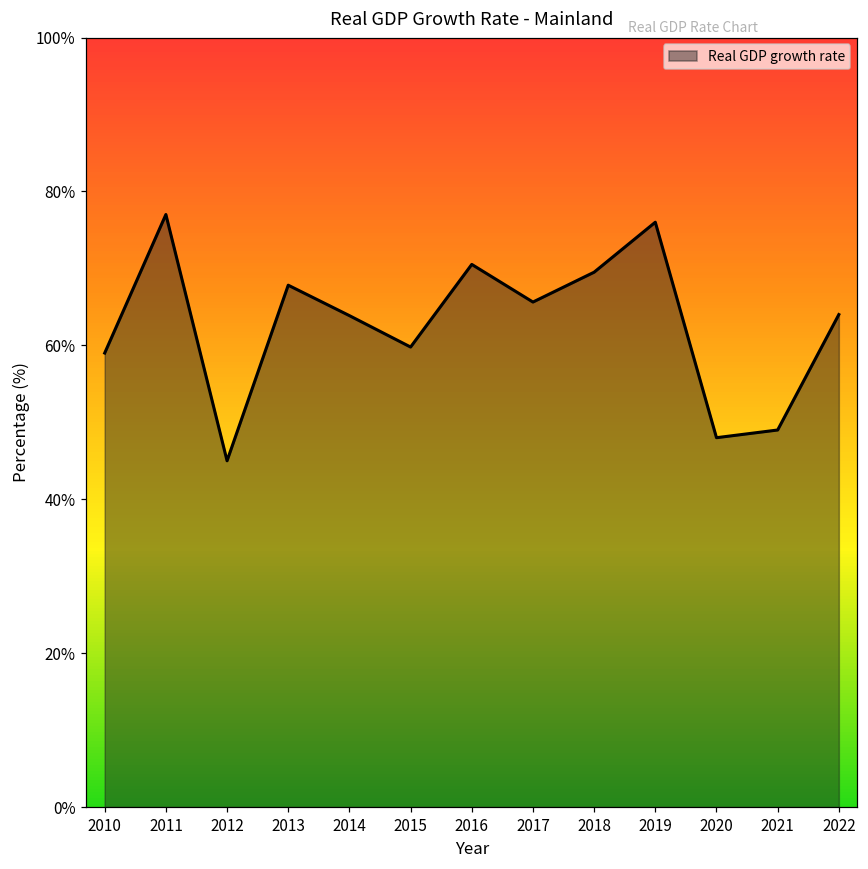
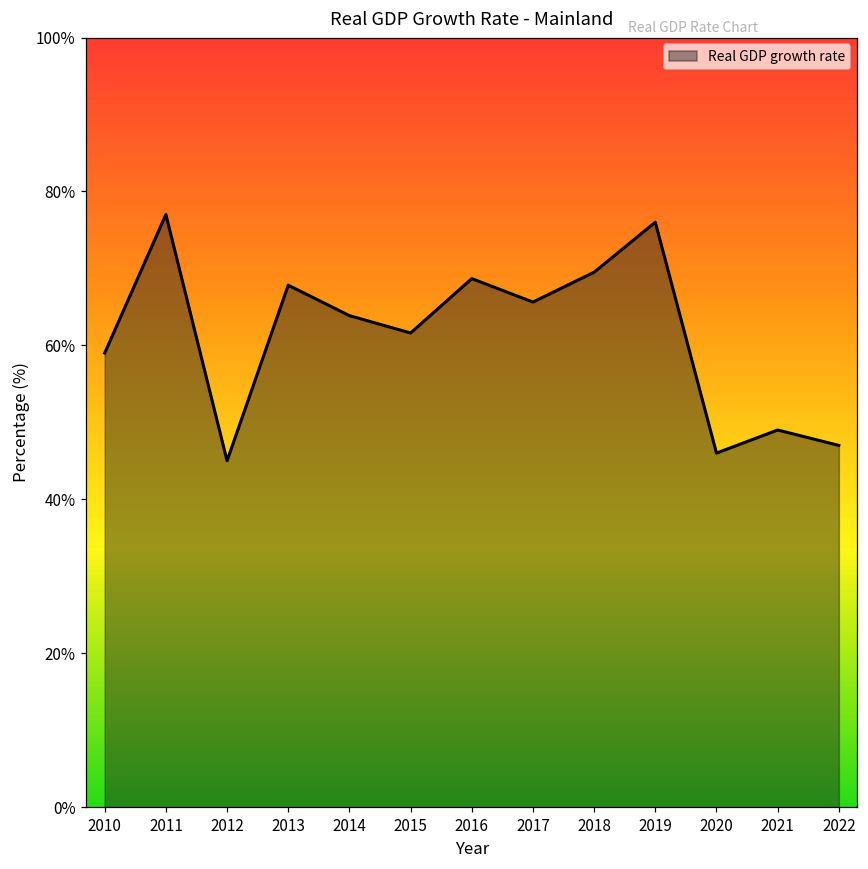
2015: 60% -> 62%
2016: 71% -> 69%
2020: 48% -> 46%
2022: 64% -> 47%
